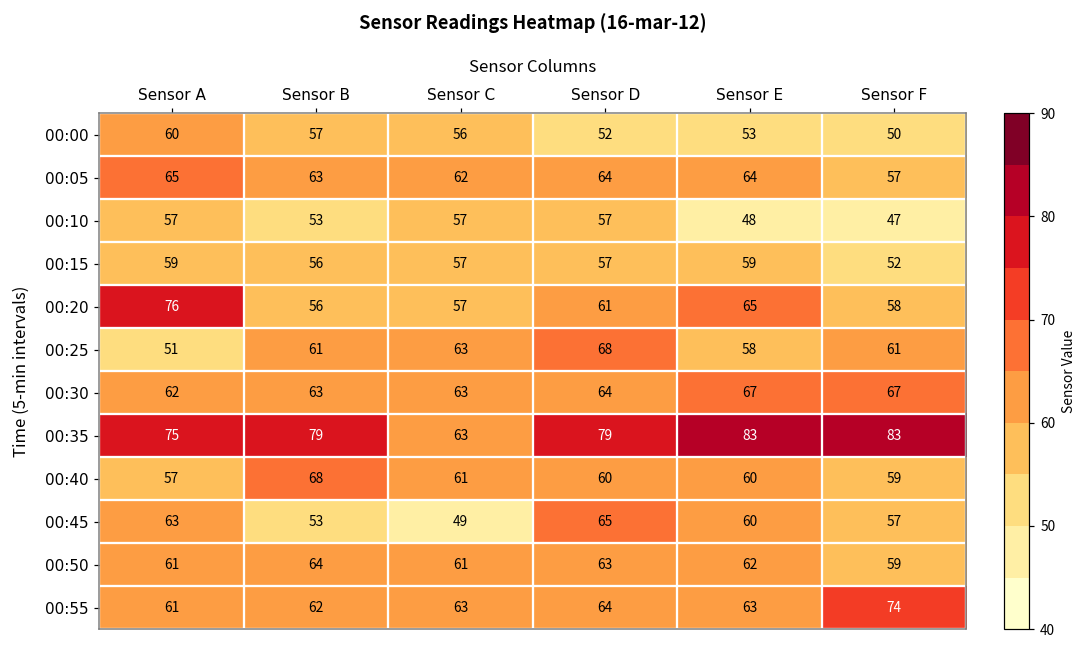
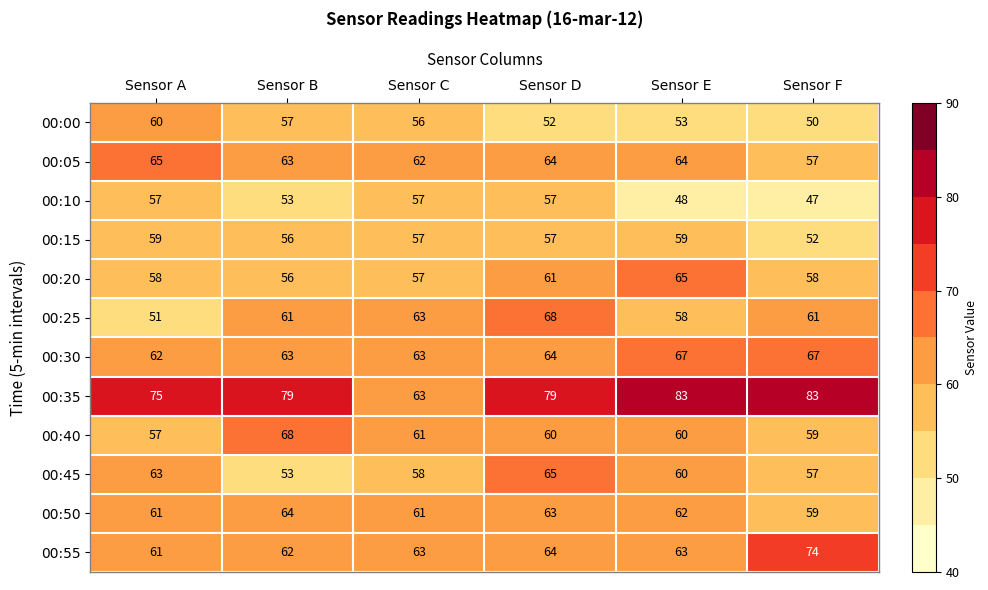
00:20, Sensor A: 76 -> 58
00:45, Sensor C: 49 -> 58
